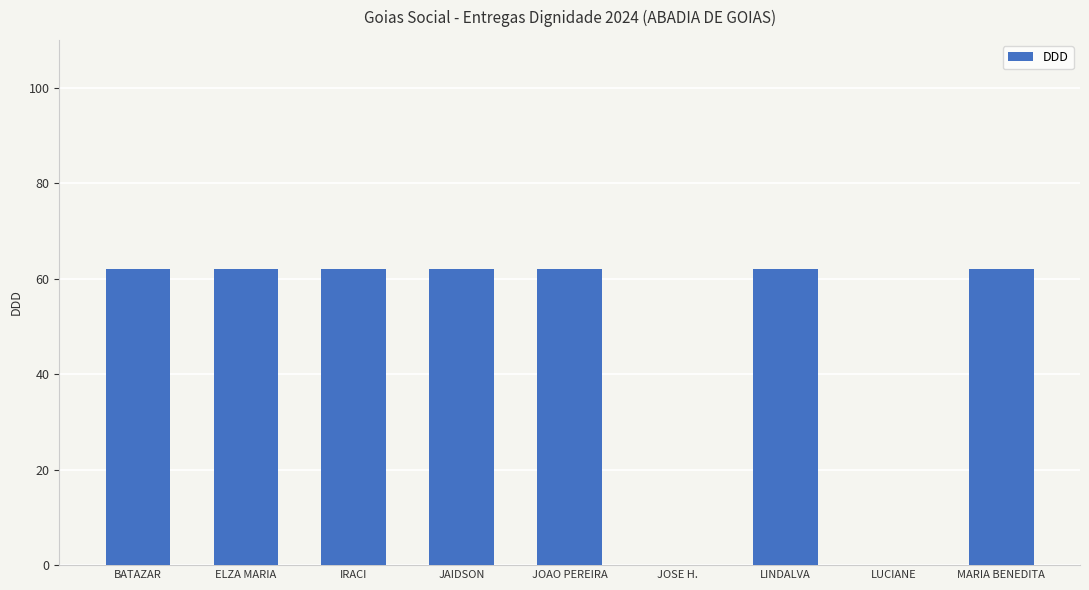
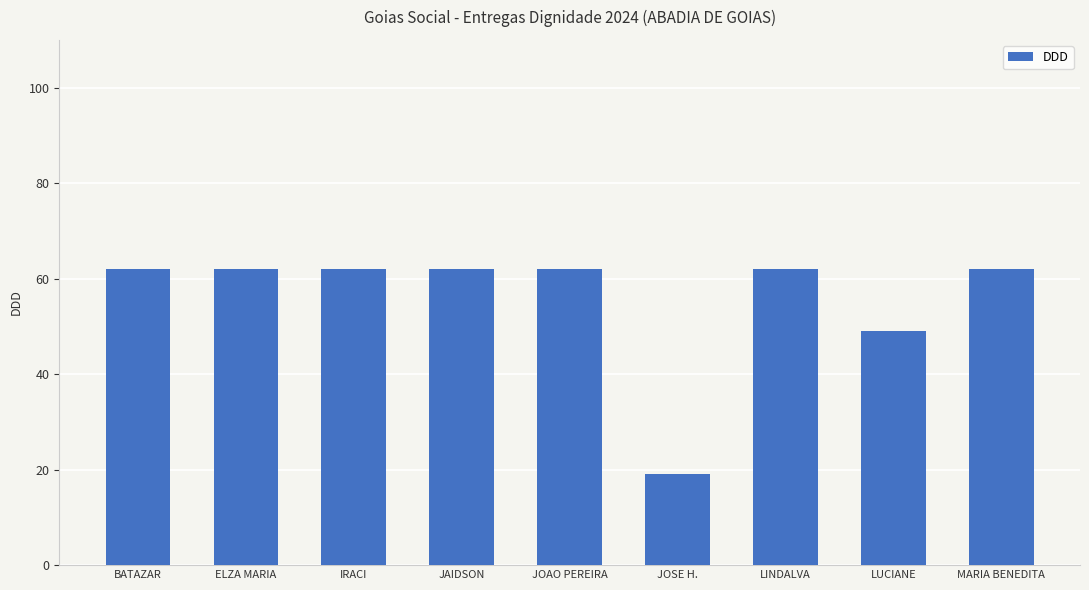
JOSE H.: 0 -> 19
LUCIANE: 0 -> 49
